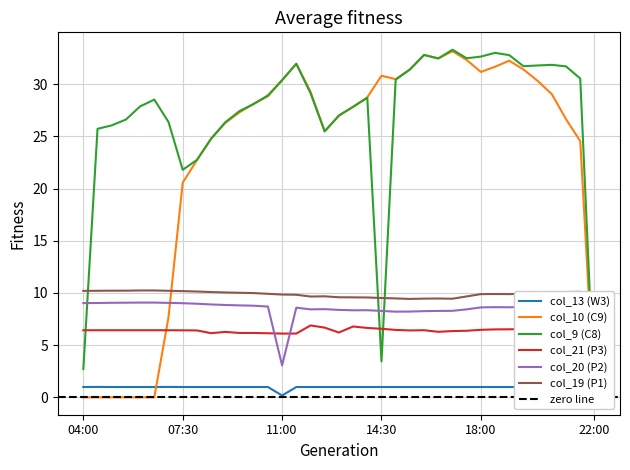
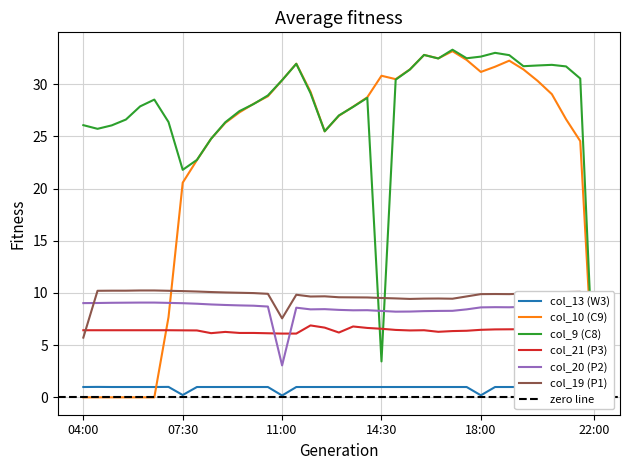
col_9 (C8), 04:00: 2.7 -> 26.1
col_19 (P1), 04:00: 10.2 -> 5.7
col_13 (W3), 07:30: 1.0 -> 0.2
col_19 (P1), 11:00: 9.9 -> 7.6
col_13 (W3), 18:00: 1.0 -> 0.2
